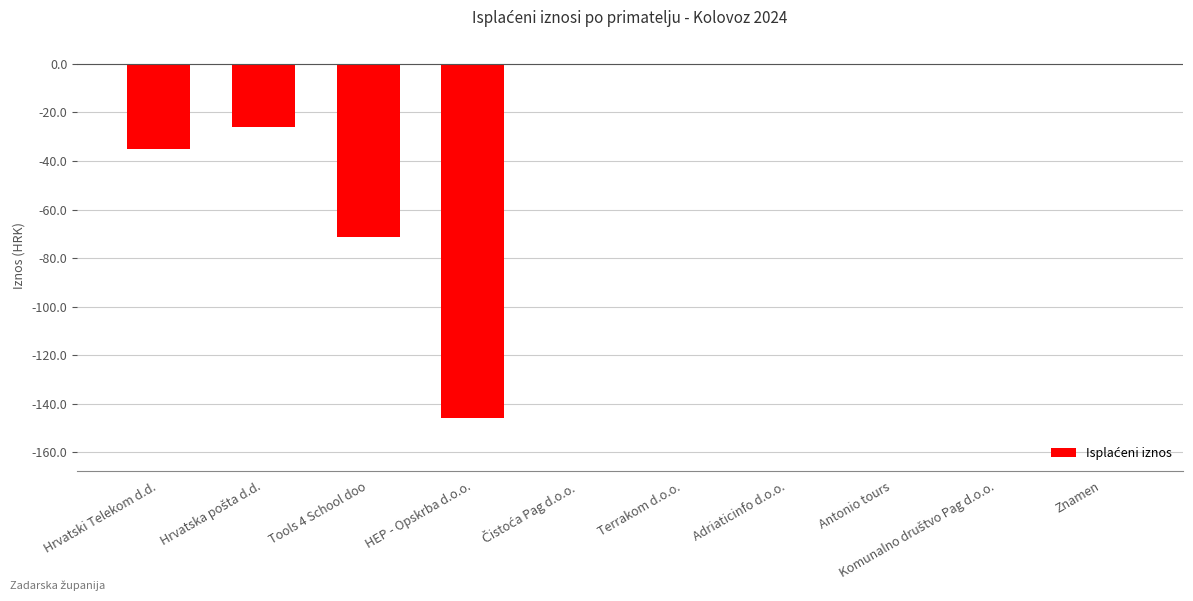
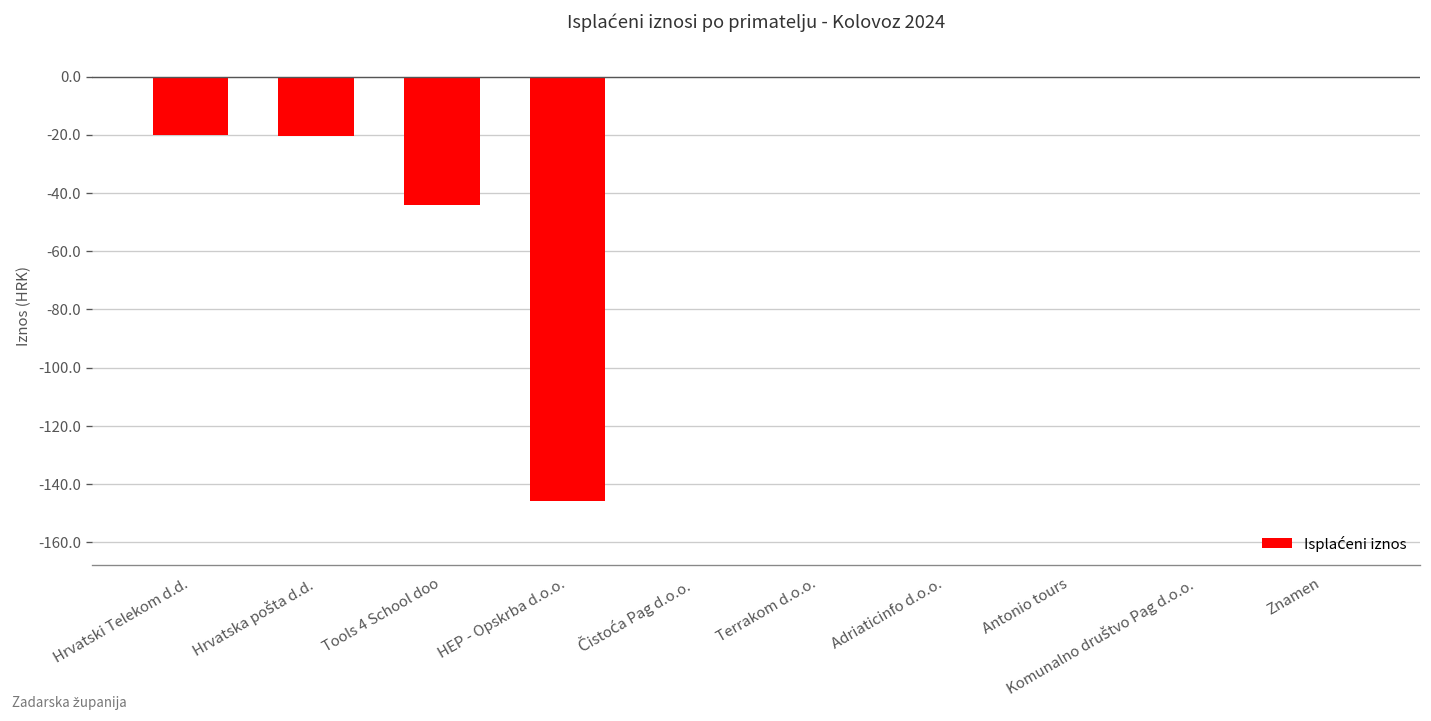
Hrvatski Telekom d.d.: -35 -> -20
Hrvatska pošta d.d.: -26 -> -21
Tools 4 School doo: -71 -> -44
